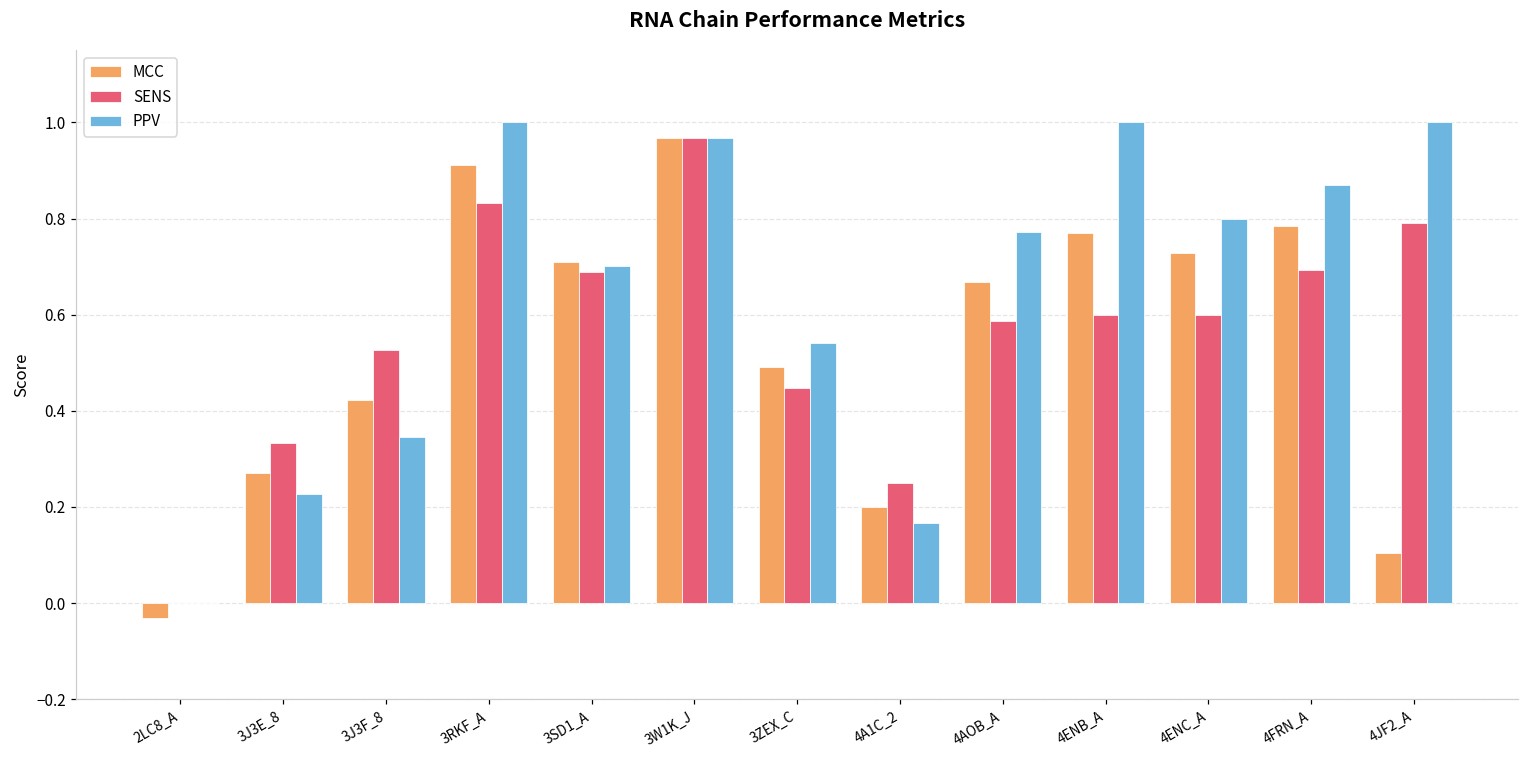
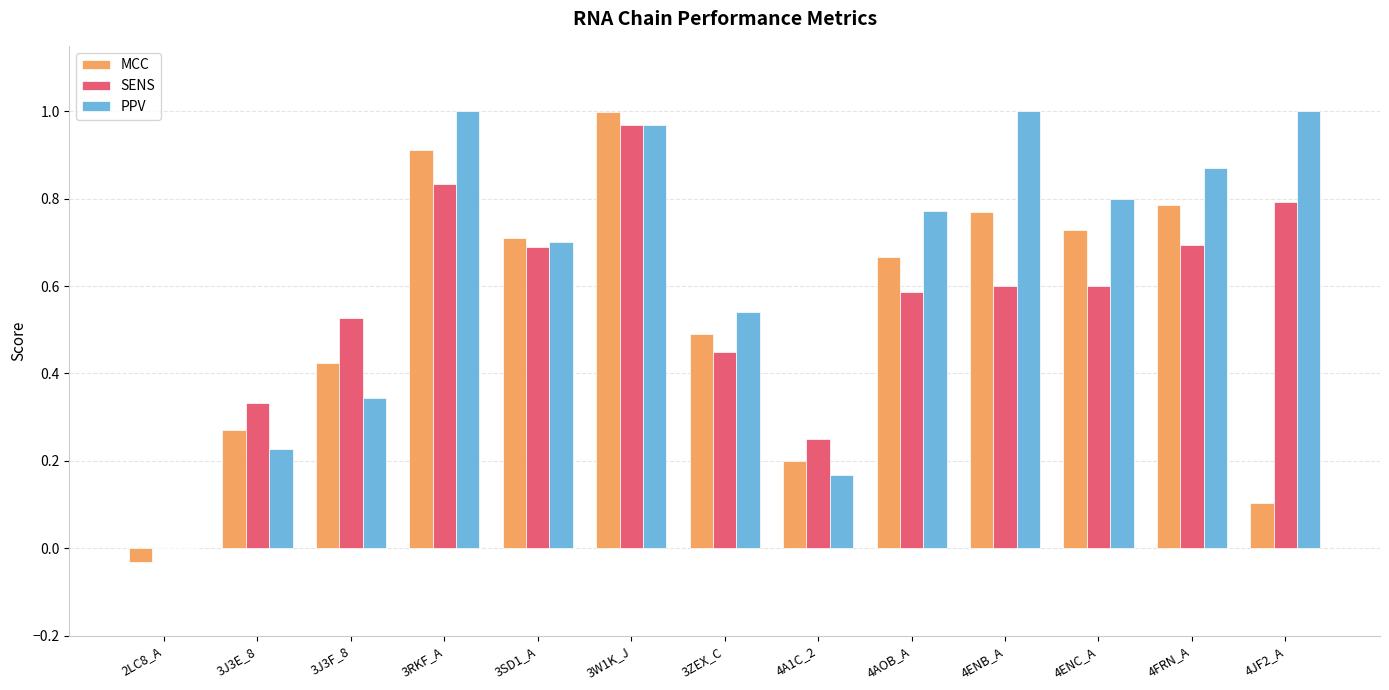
MCC, 3W1K_J: 0.97 -> 1.00
